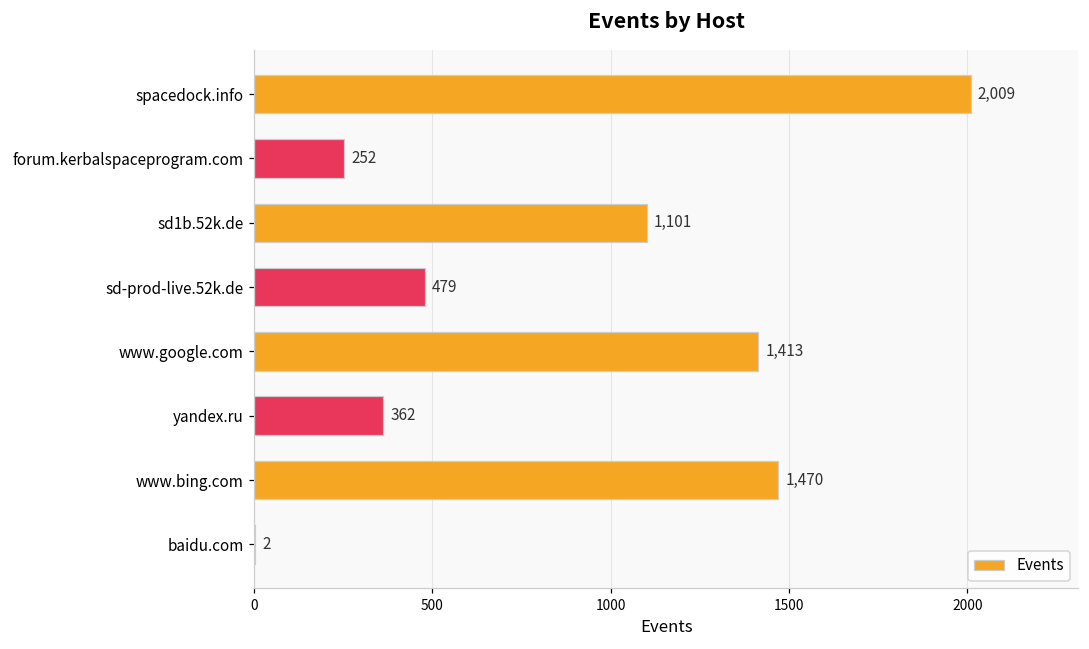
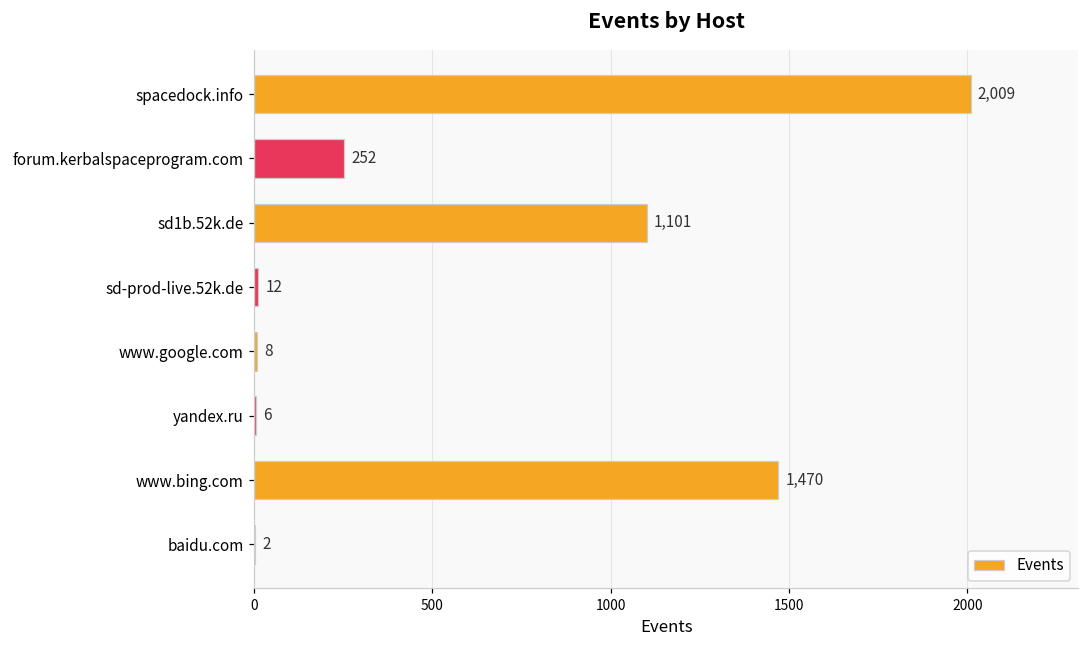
sd-prod-live.52k.de: 479 -> 12
www.google.com: 1,413 -> 8
yandex.ru: 362 -> 6
